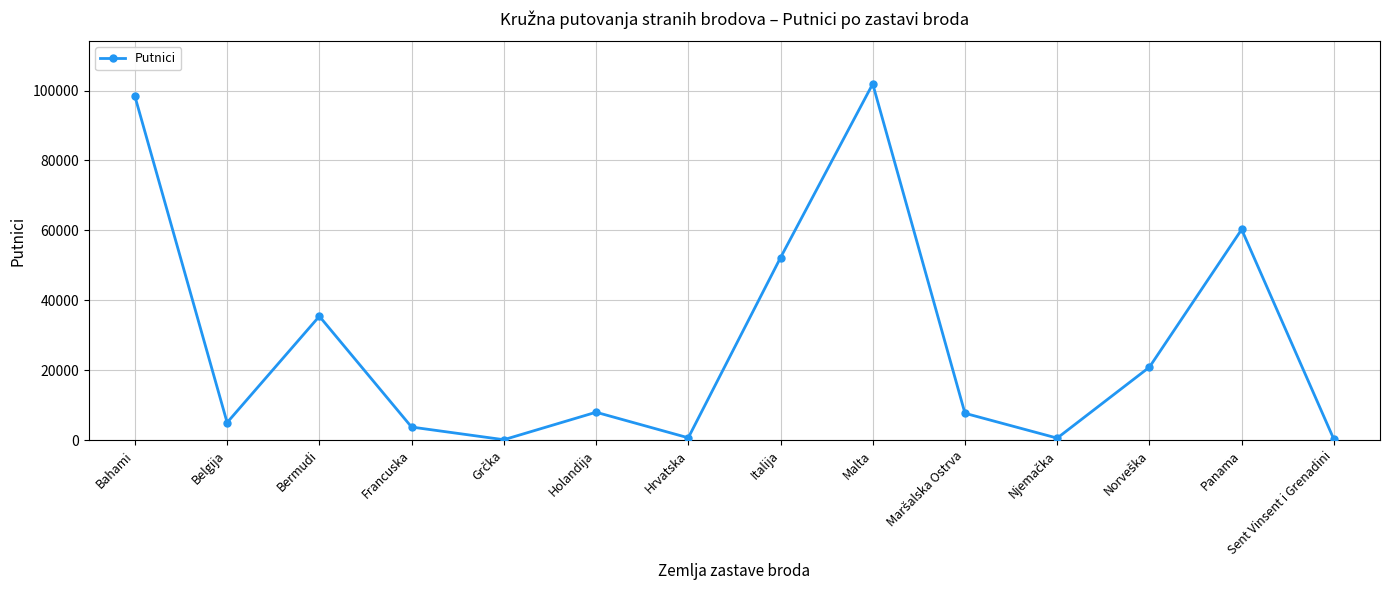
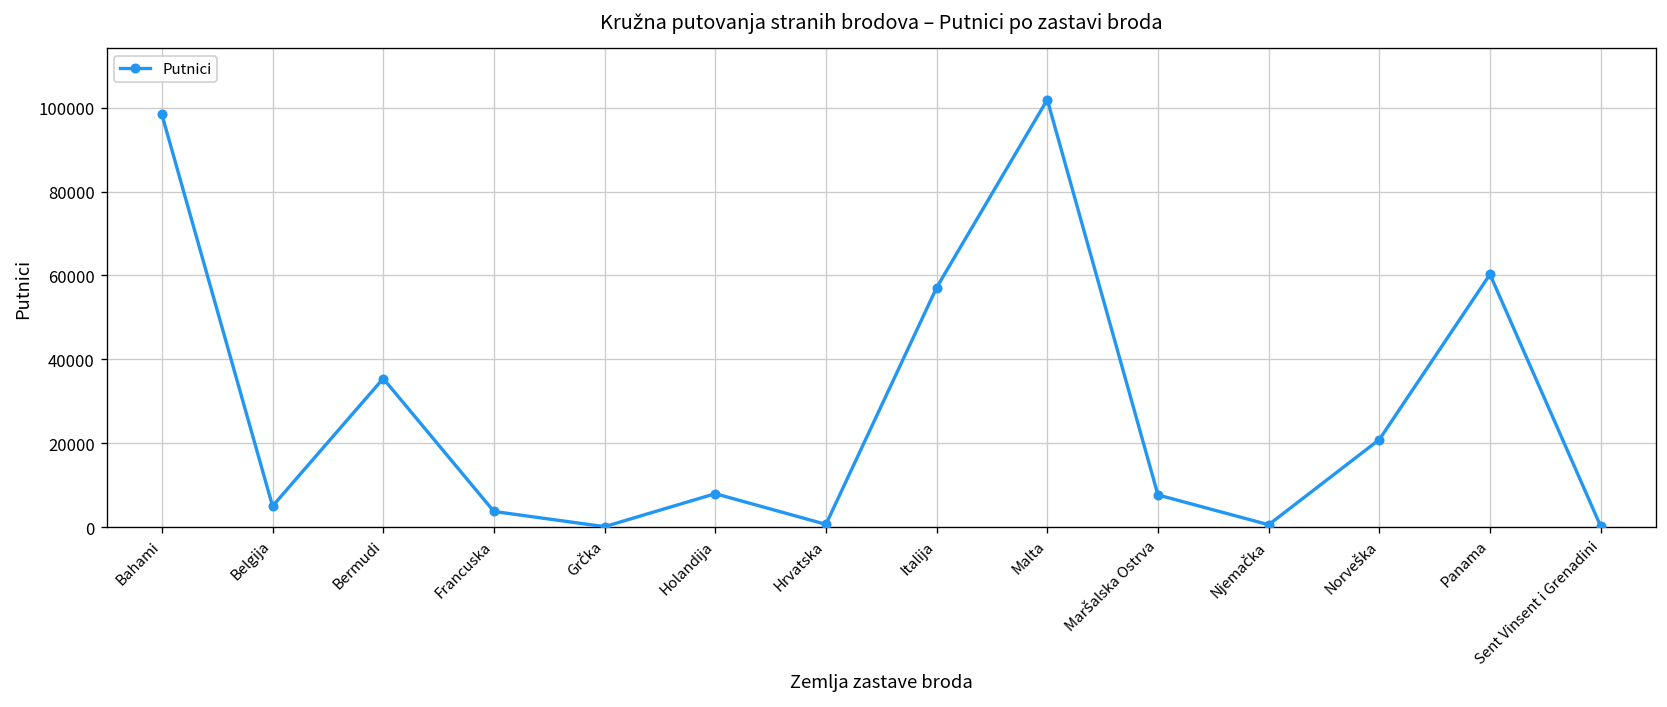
Italija: 52000 -> 57000
